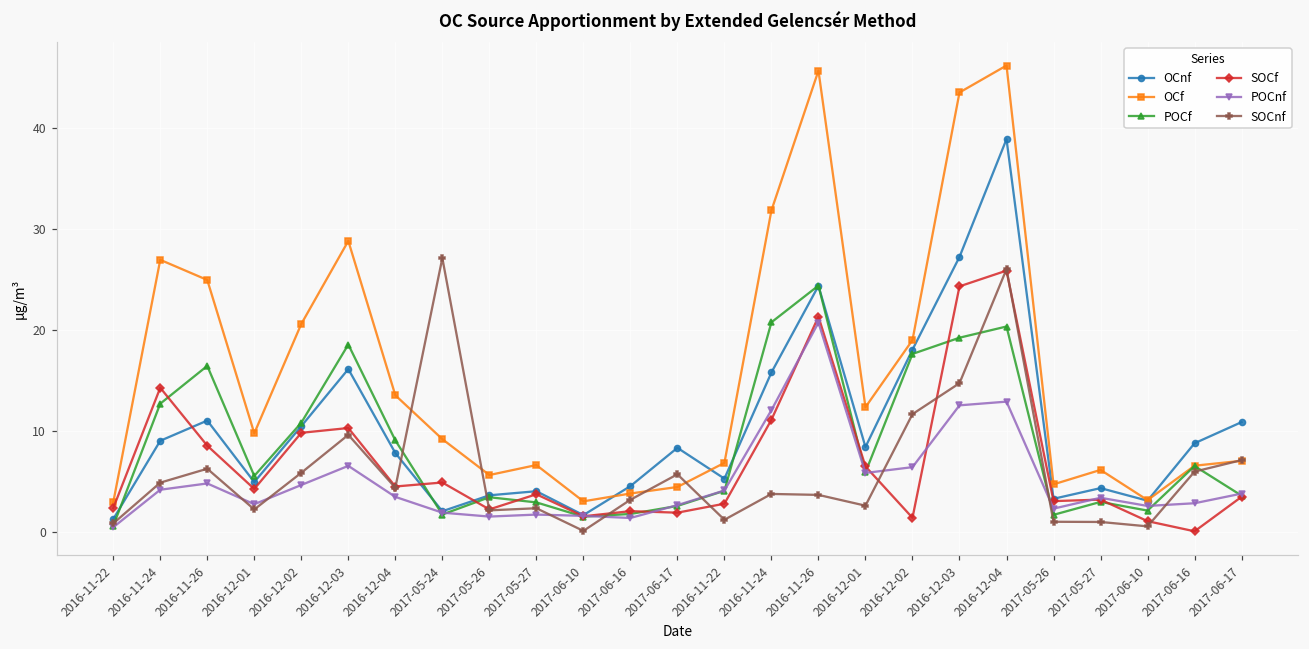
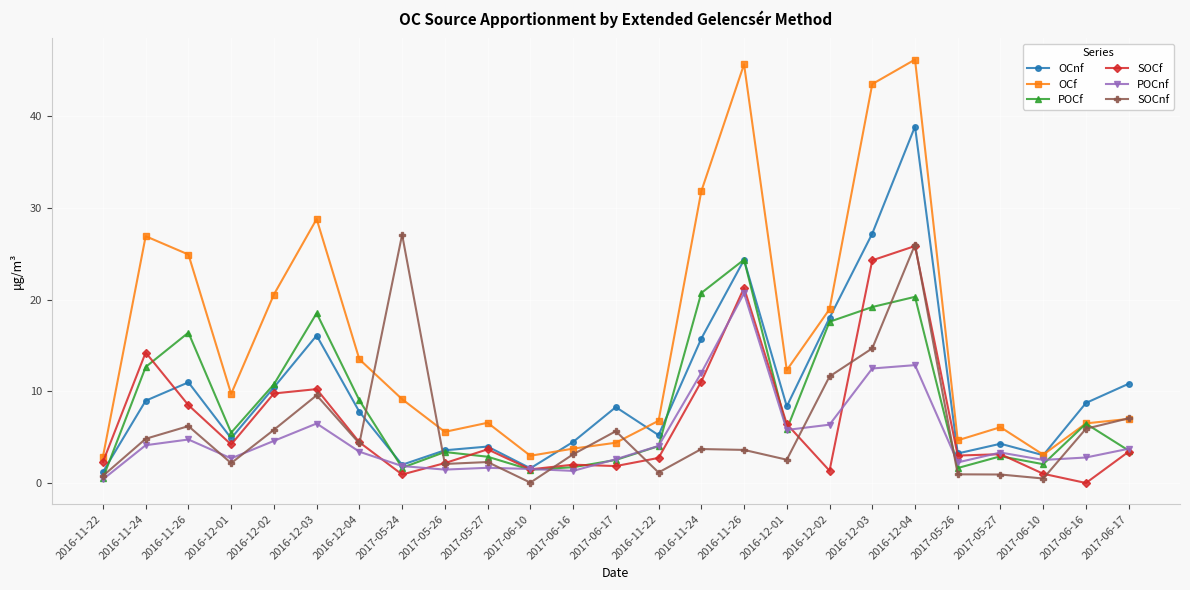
SOCf, 2017-05-24: 5 -> 1
